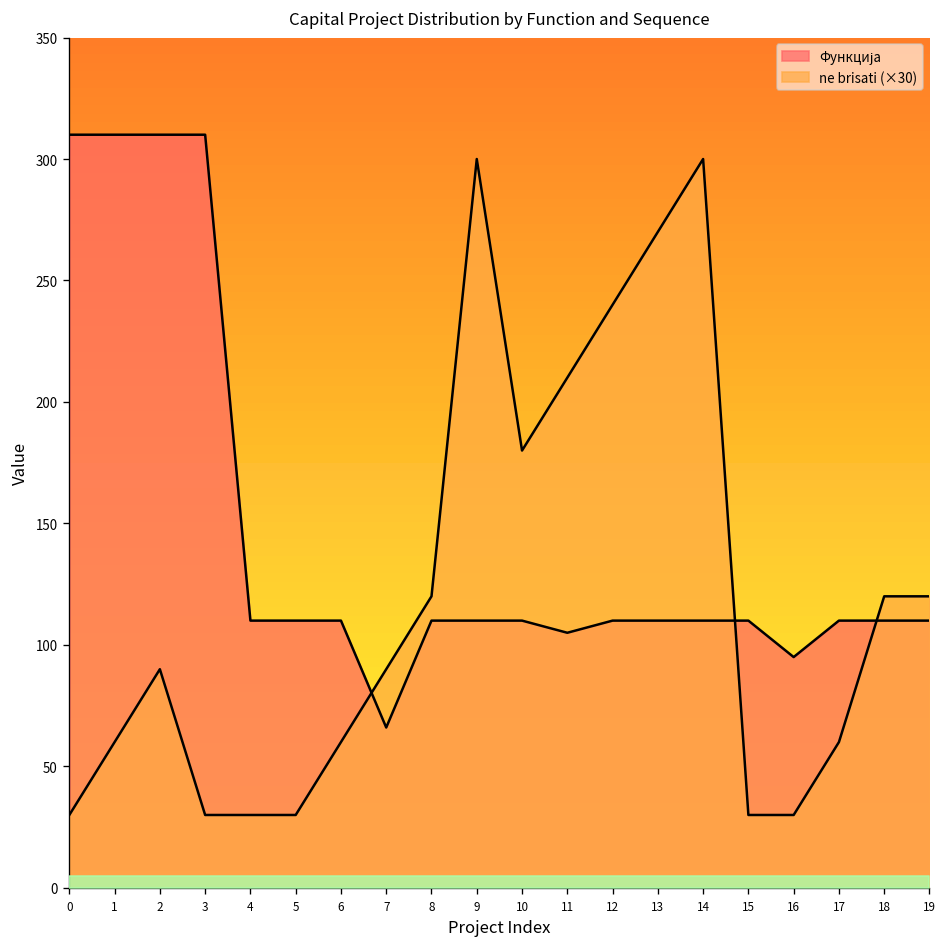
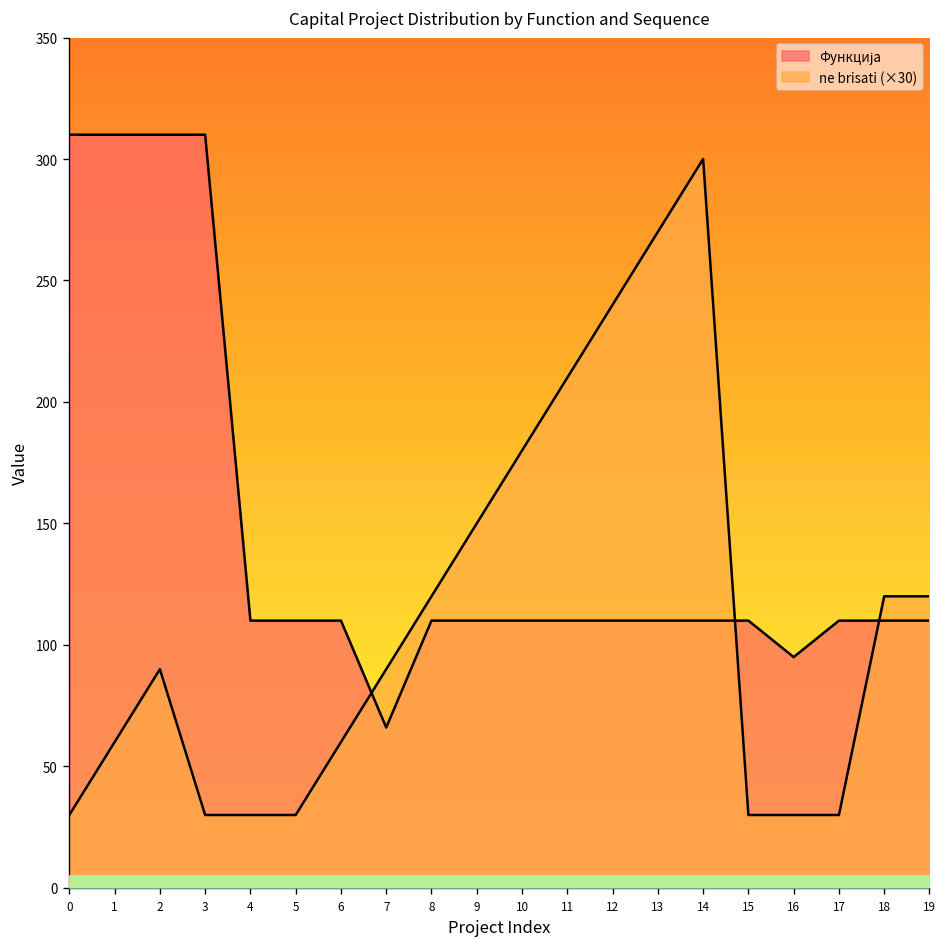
ne brisati (×30), 9: 300 -> 150
Функција, 11: 105 -> 110
ne brisati (×30), 17: 60 -> 30
